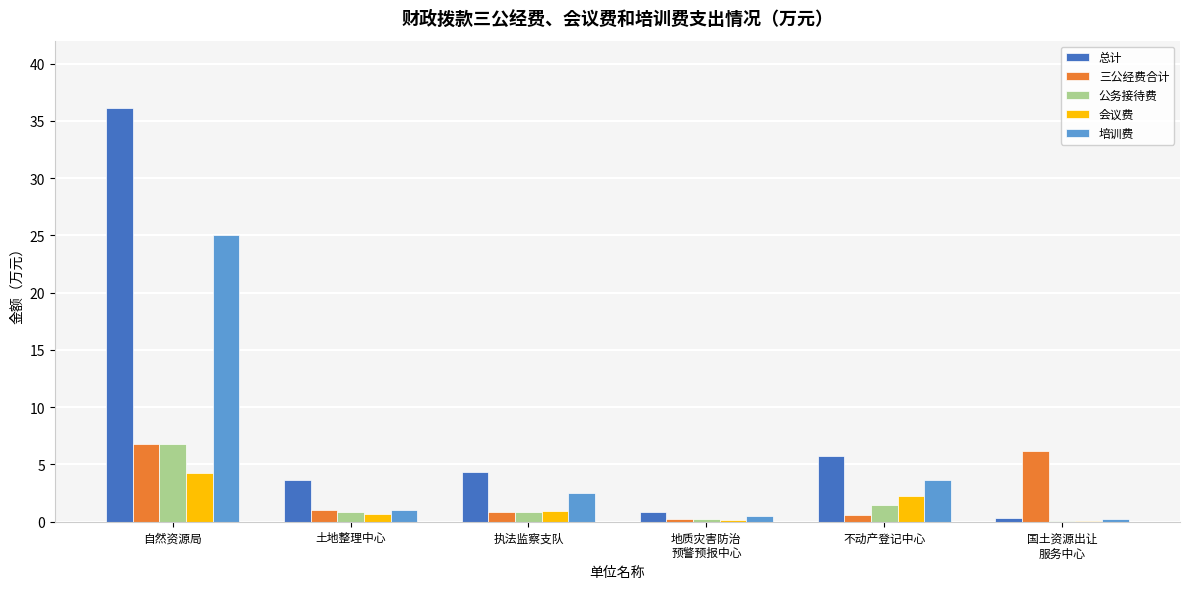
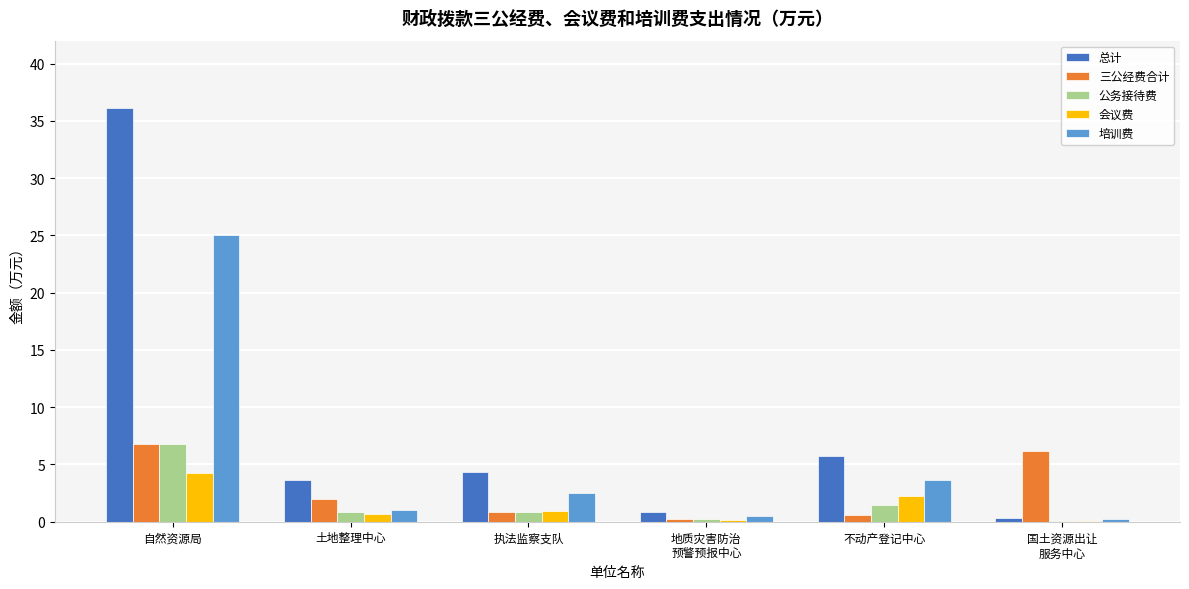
三公经费合计, 土地整理中心: 1.1 -> 2.0
